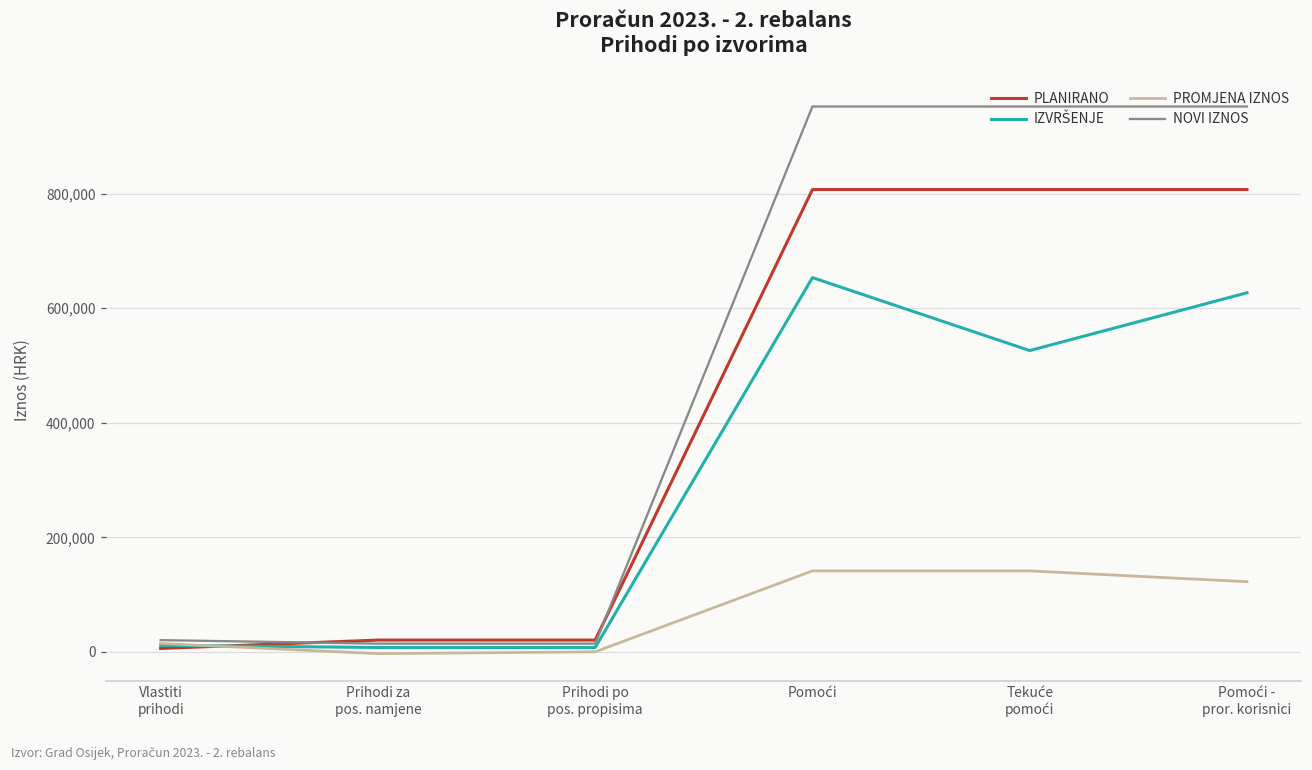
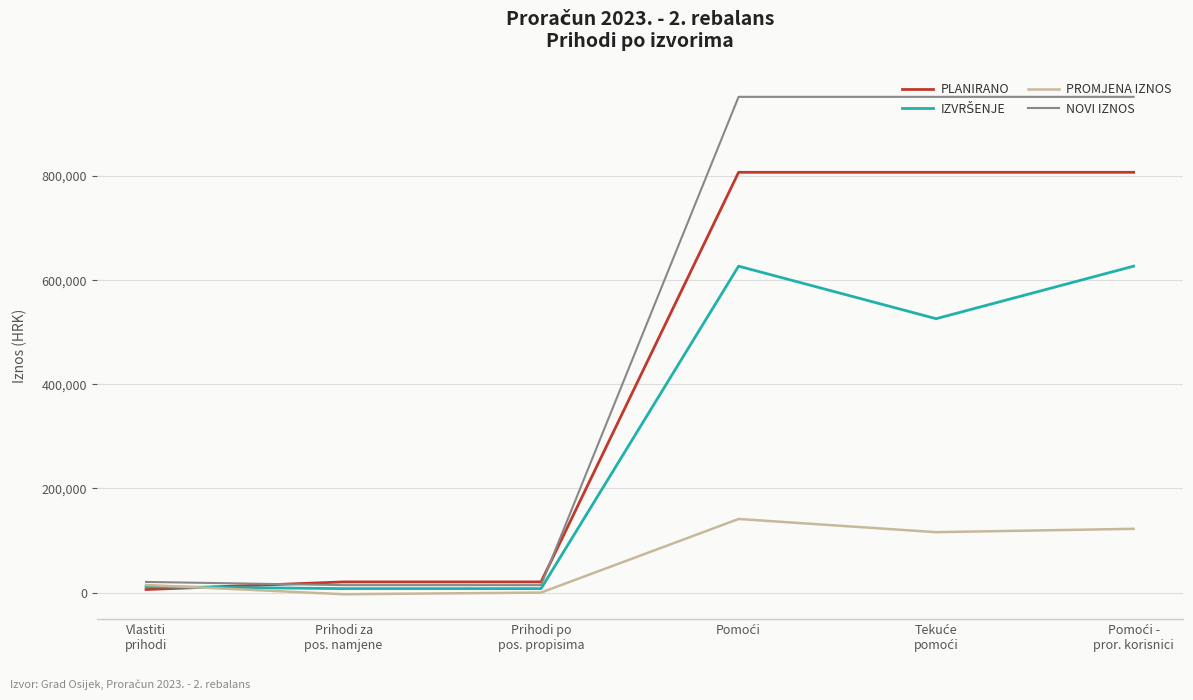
IZVRŠENJE, Pomoći: 650,000 -> 630,000
PROMJENA IZNOS, Tekuće pomoći: 140,000 -> 120,000
